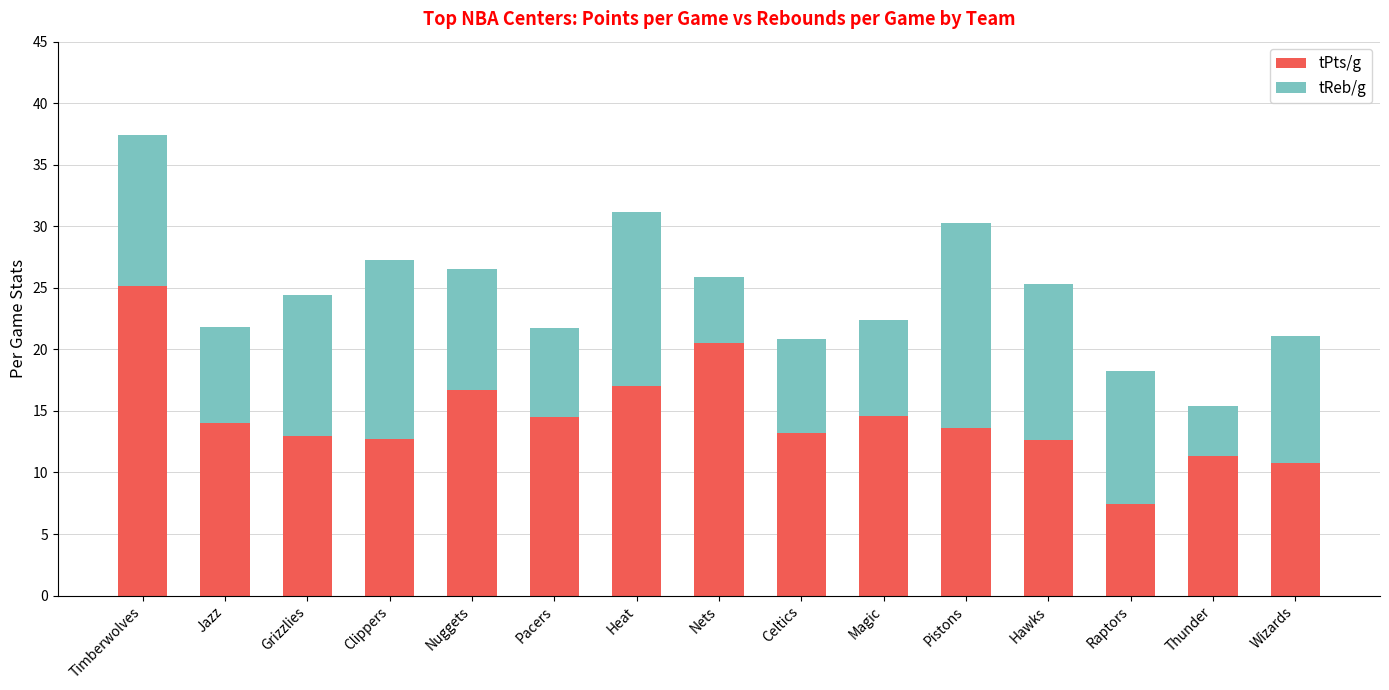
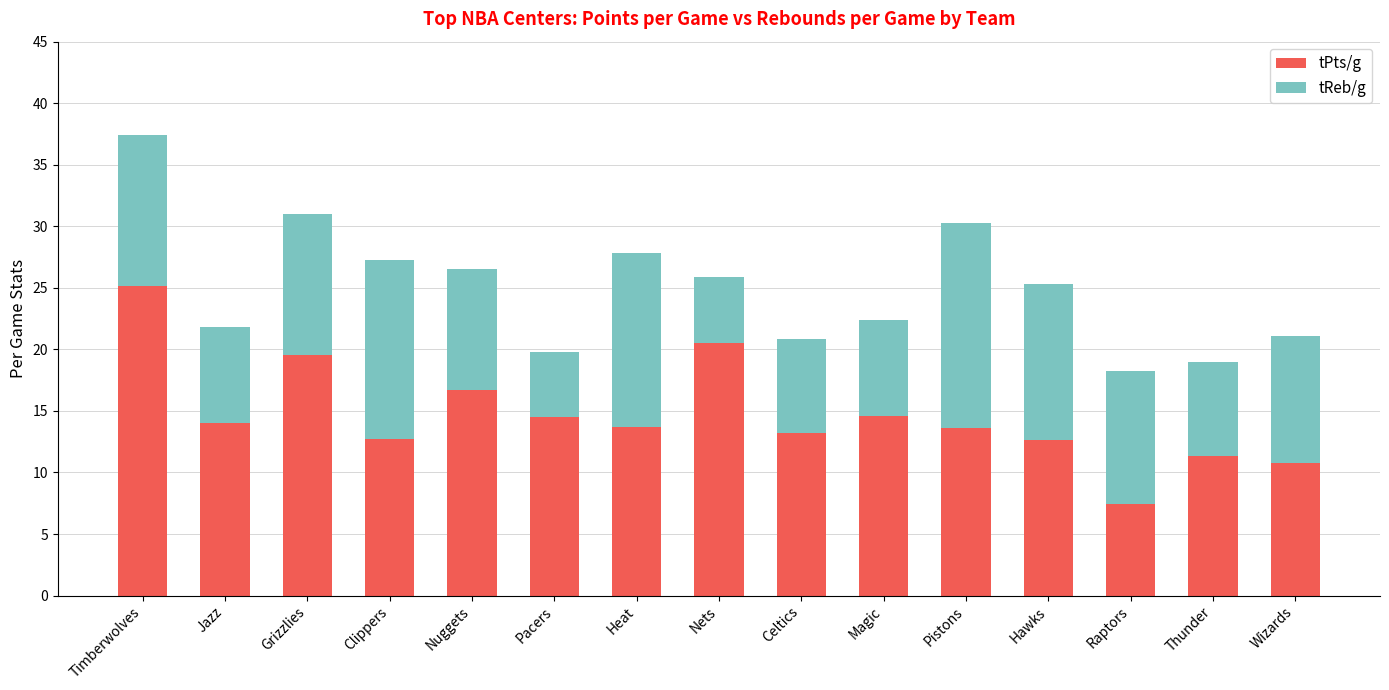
tPts/g, Grizzlies: 13.0 -> 19.5
tReb/g, Pacers: 7.3 -> 5.3
tPts/g, Heat: 17.0 -> 13.7
tReb/g, Thunder: 4.1 -> 7.7
